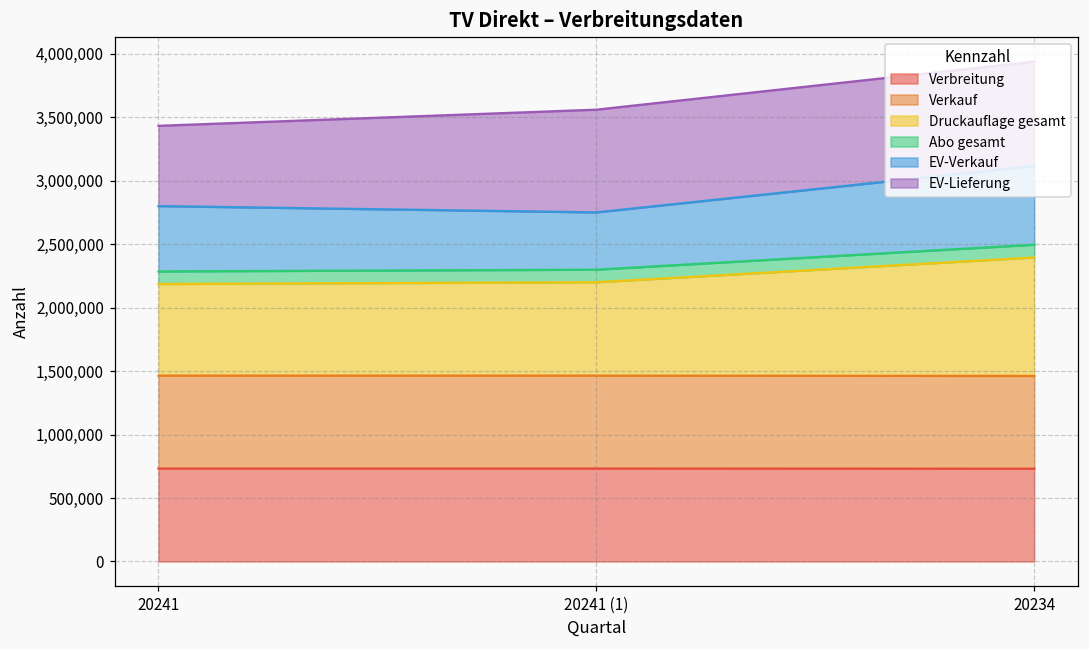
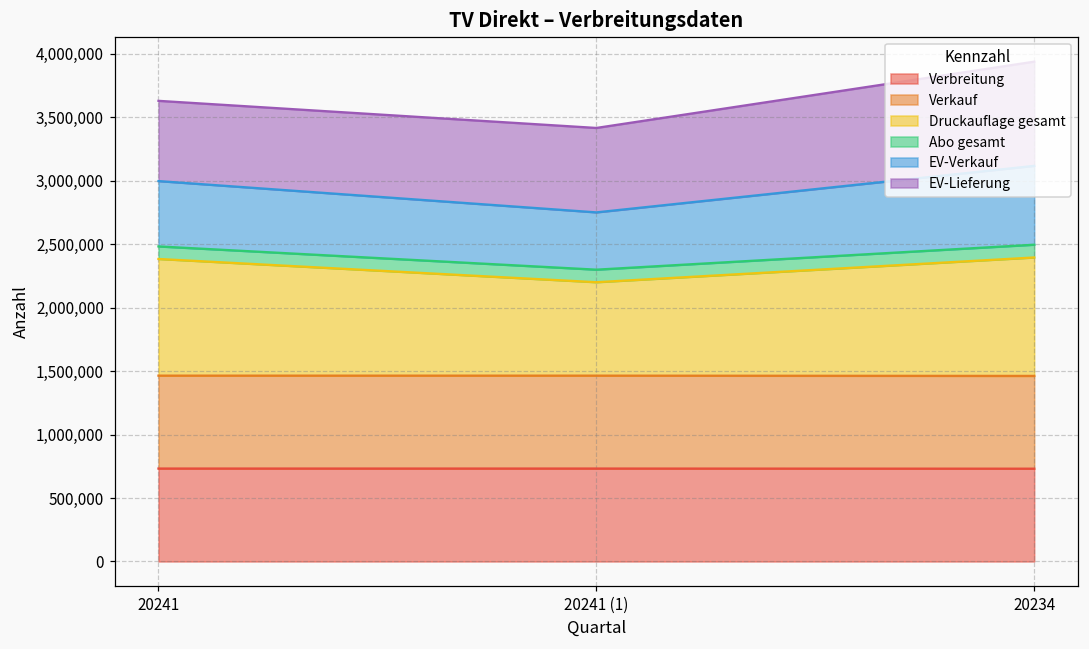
Druckauflage gesamt, 20241: 720,000 -> 920,000
EV-Lieferung, 20241 (1): 810,000 -> 670,000
